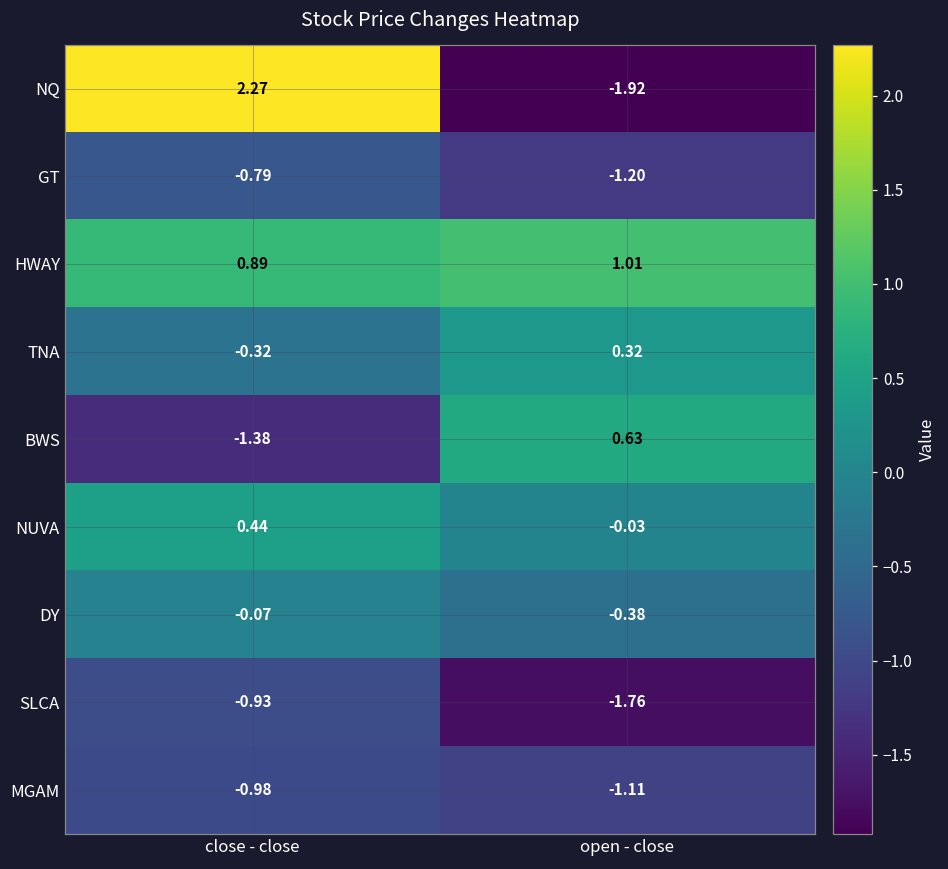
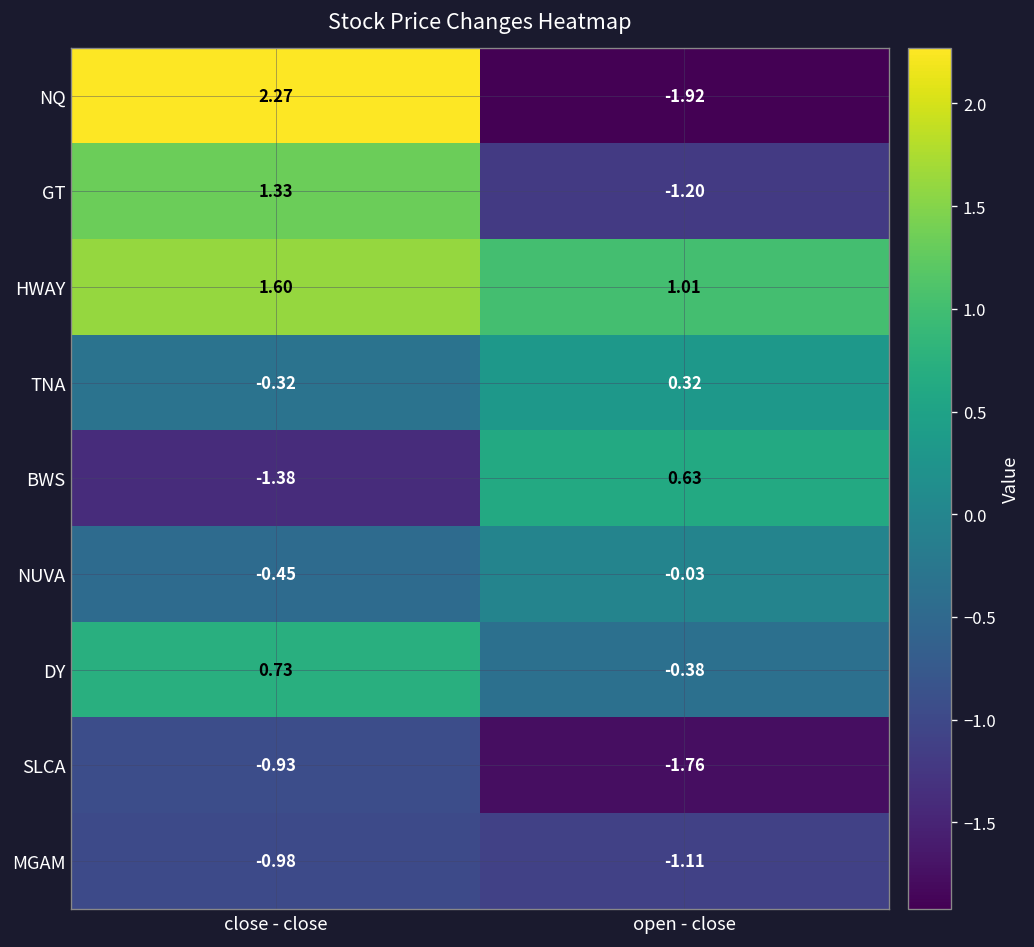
GT, close - close: -0.79 -> 1.33
HWAY, close - close: 0.89 -> 1.60
NUVA, close - close: 0.44 -> -0.45
DY, close - close: -0.07 -> 0.73
